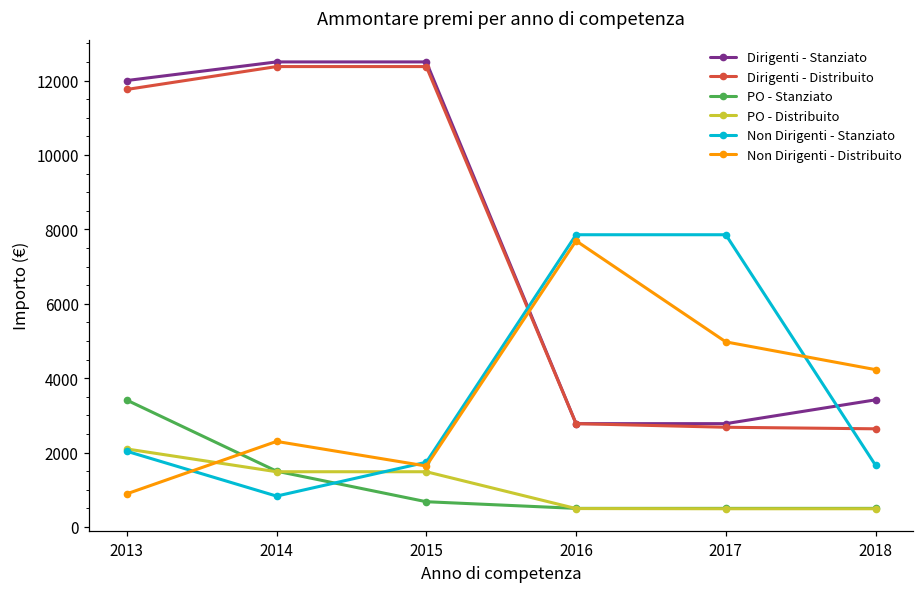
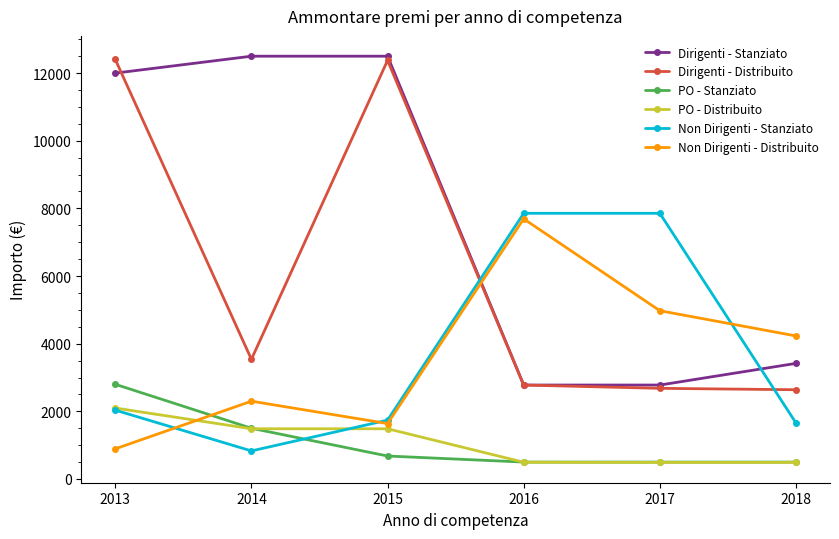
Dirigenti - Distribuito, 2013: 11800 -> 12400
PO - Stanziato, 2013: 3400 -> 2800
Dirigenti - Distribuito, 2014: 12400 -> 3500
